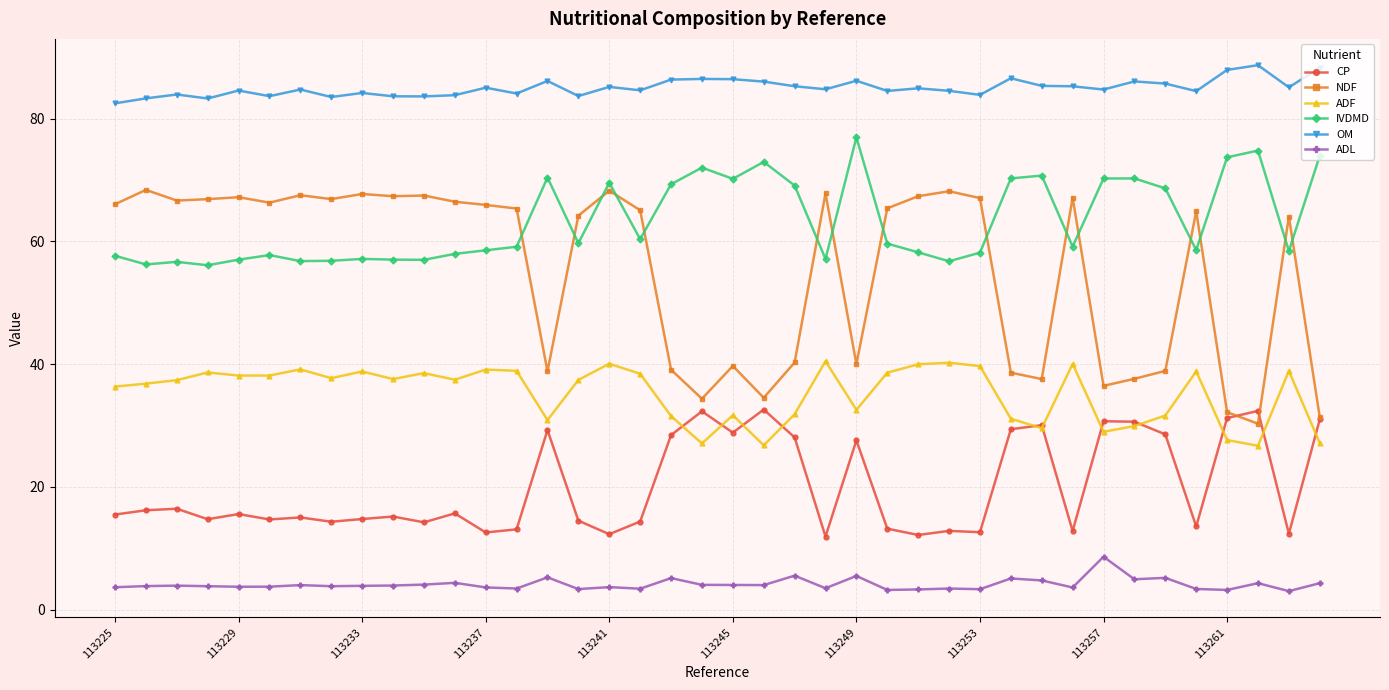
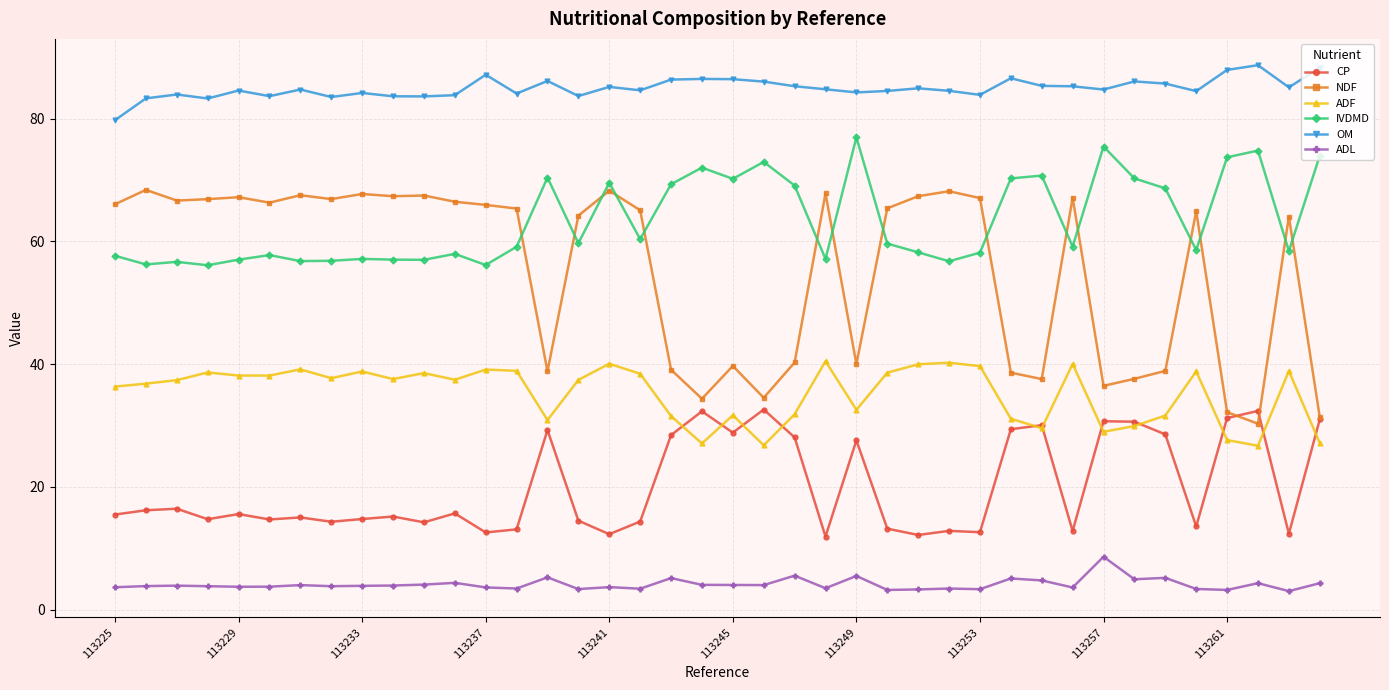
OM, 113225: 83 -> 80
IVDMD, 113237: 59 -> 56
OM, 113237: 85 -> 87
OM, 113249: 86 -> 84
IVDMD, 113257: 70 -> 75
